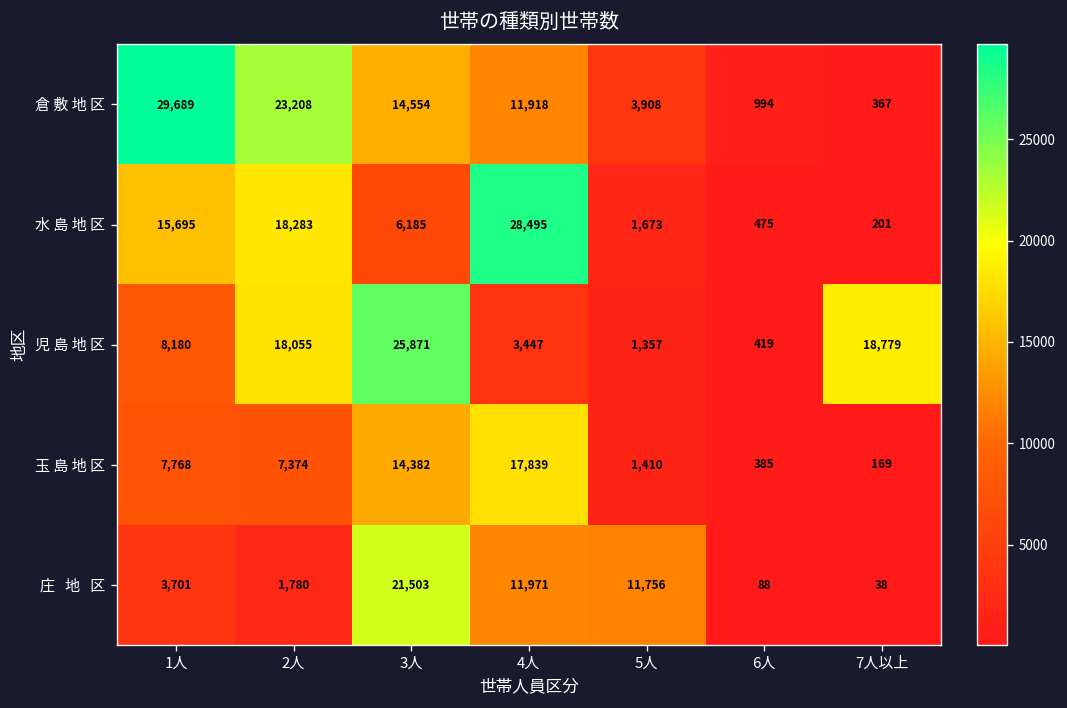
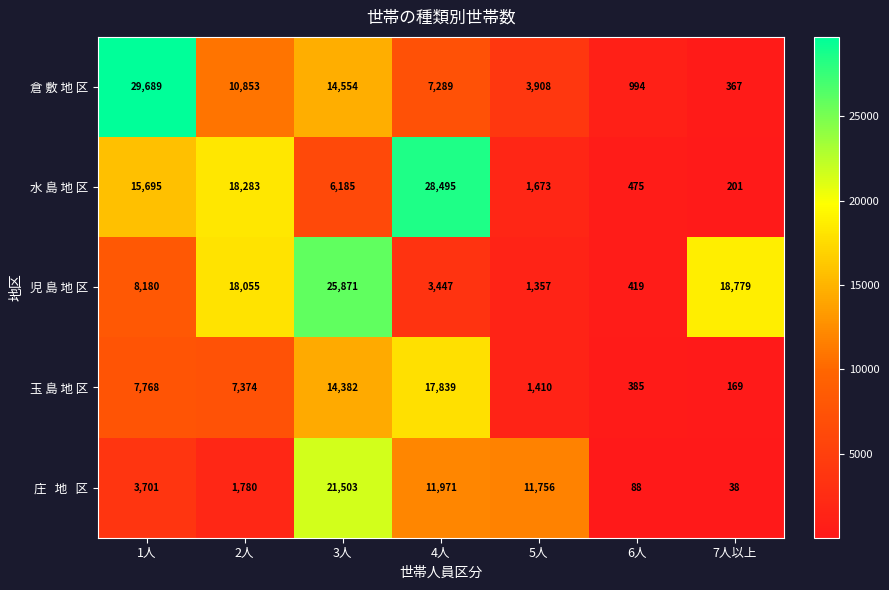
倉 敷 地 区, 2人: 23,208 -> 10,853
倉 敷 地 区, 4人: 11,918 -> 7,289
